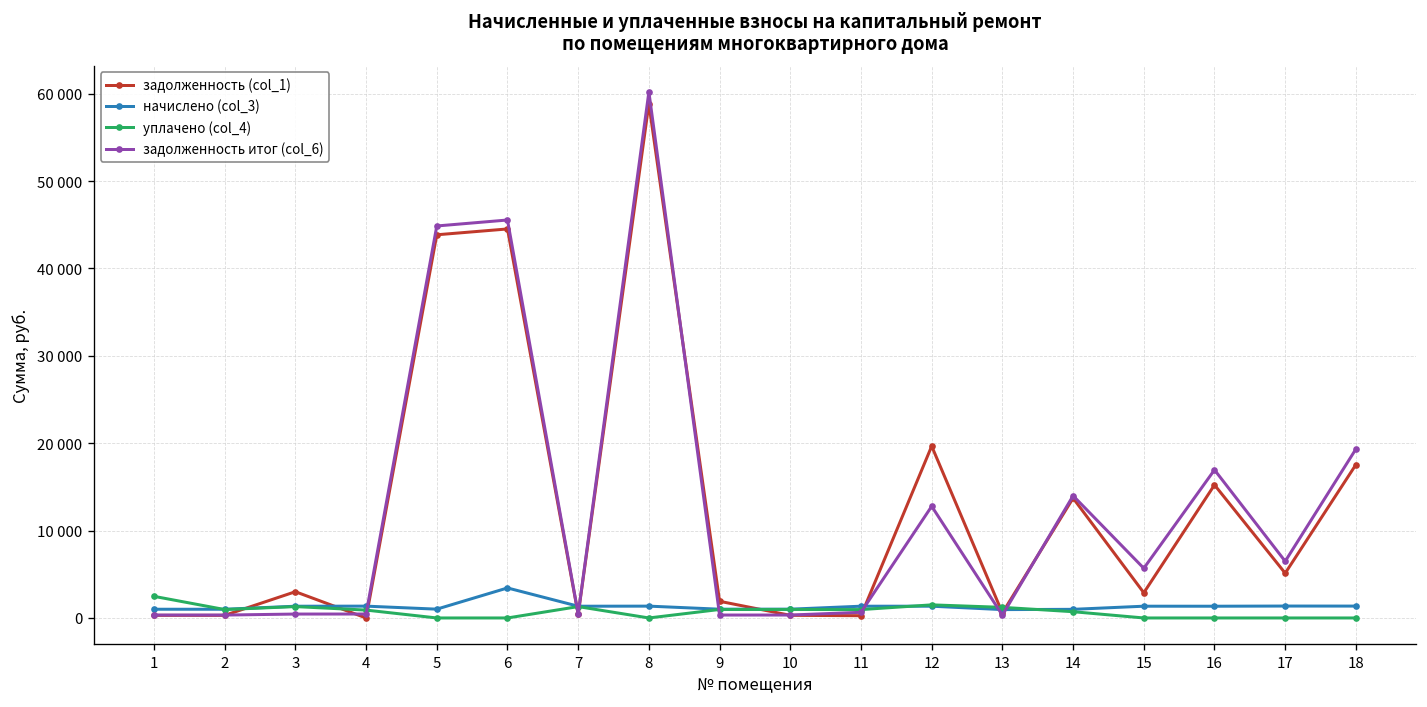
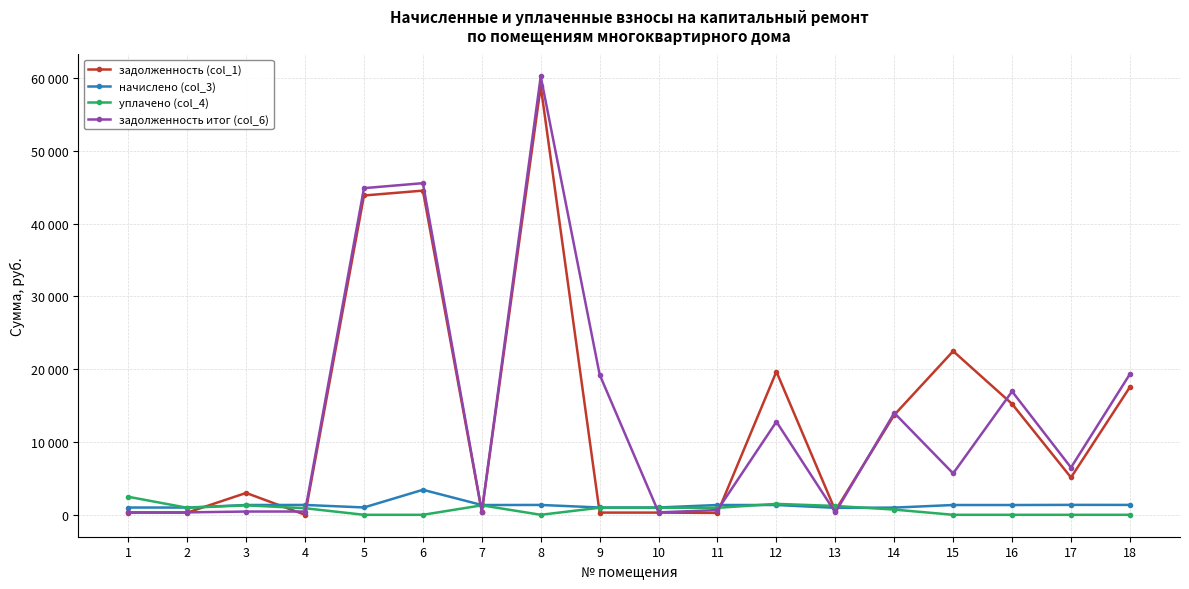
задолженность (col_1), 9: 2000 -> 0
задолженность итог (col_6), 9: 0 -> 19000
задолженность (col_1), 15: 3000 -> 22000
